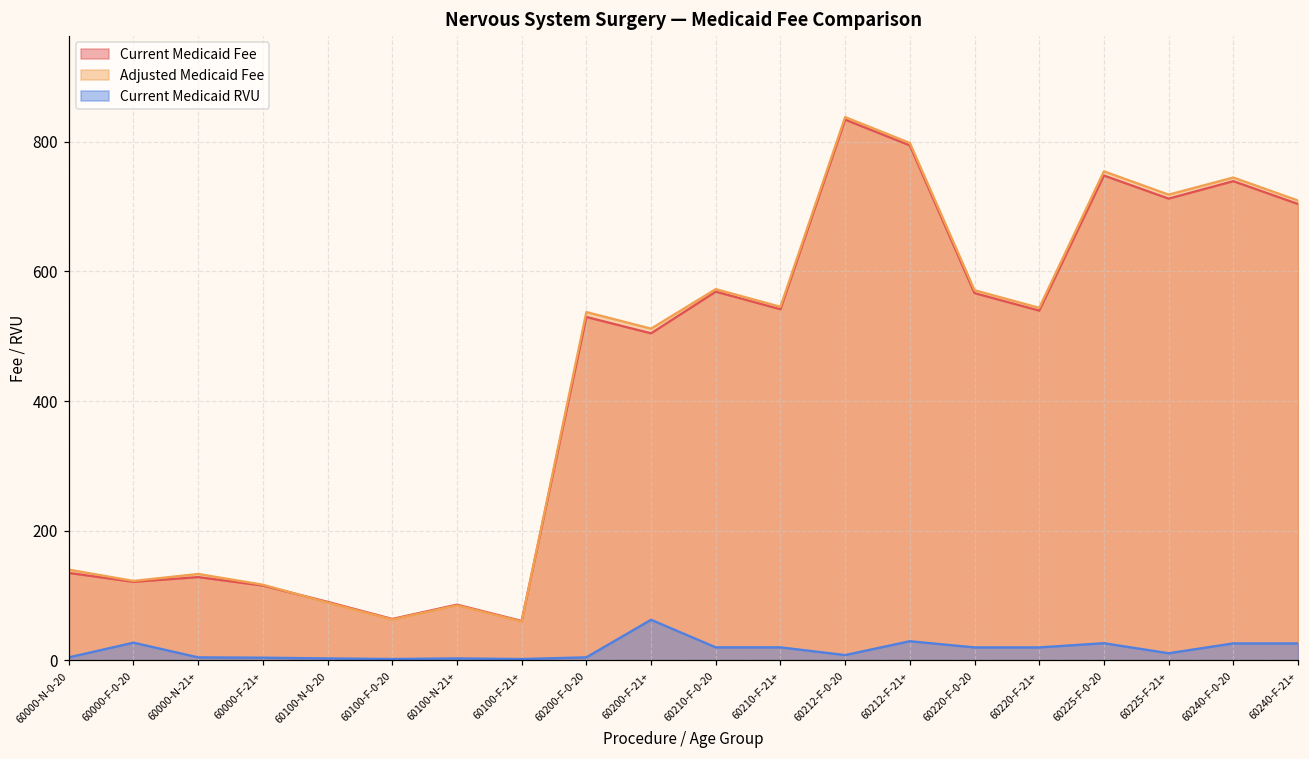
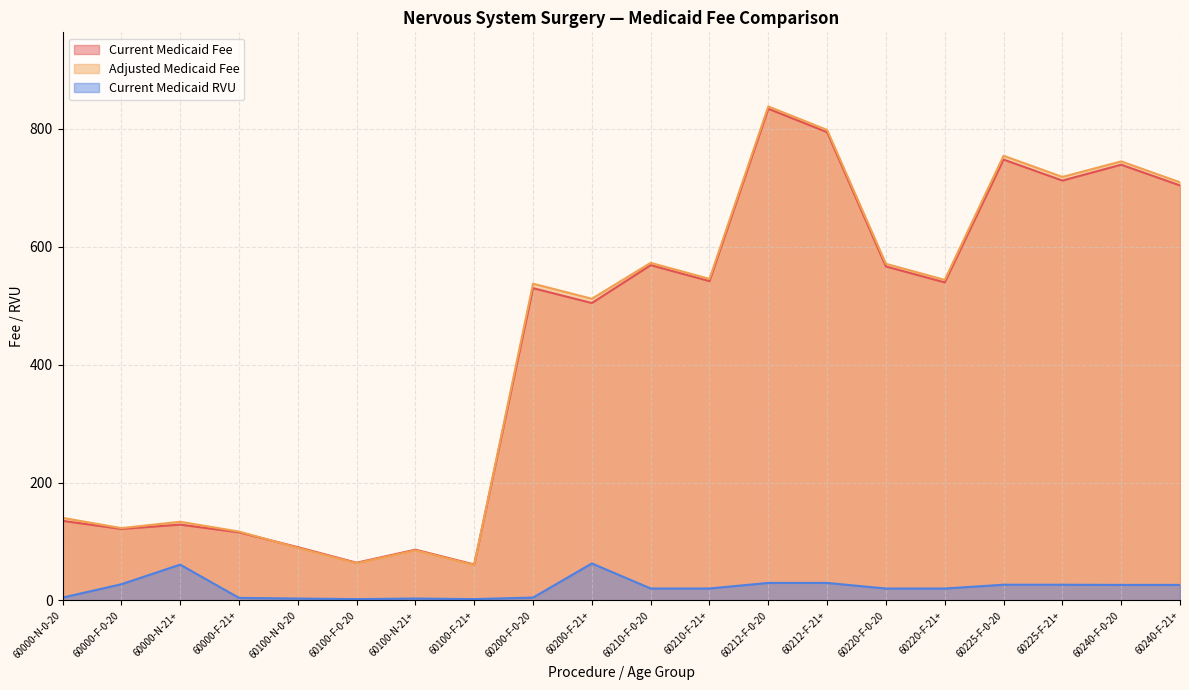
Current Medicaid RVU, 60000-N-21+: 0 -> 60
Current Medicaid RVU, 60212-F-0-20: 10 -> 30
Current Medicaid RVU, 60225-F-21+: 10 -> 30
